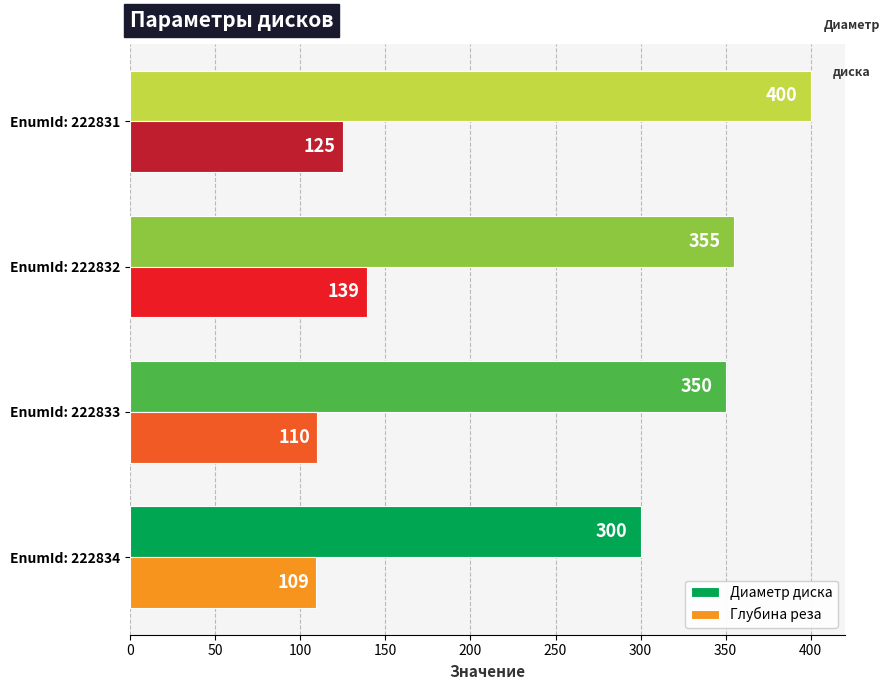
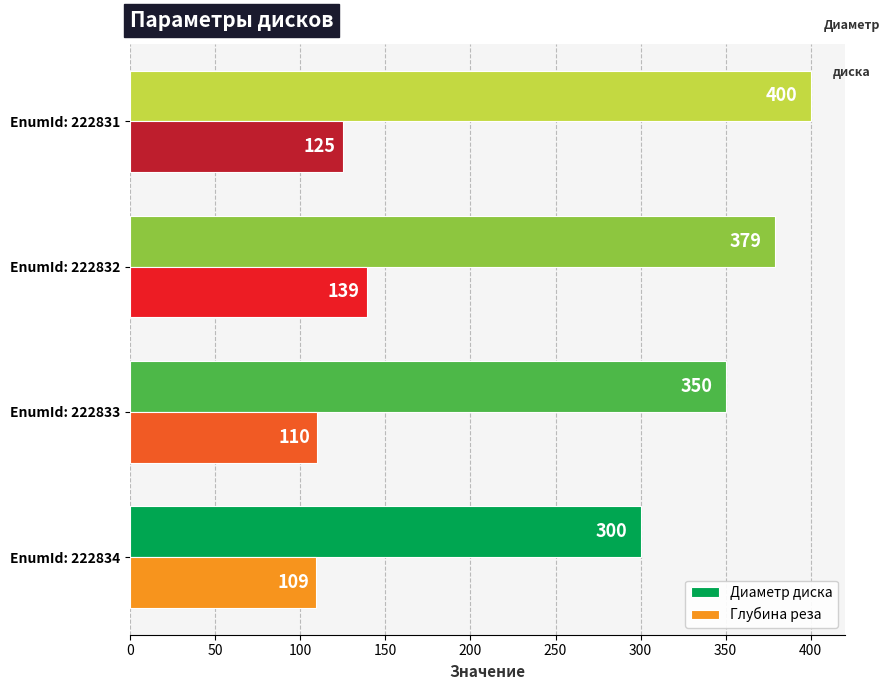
Диаметр диска, EnumId: 222832: 355 -> 379
